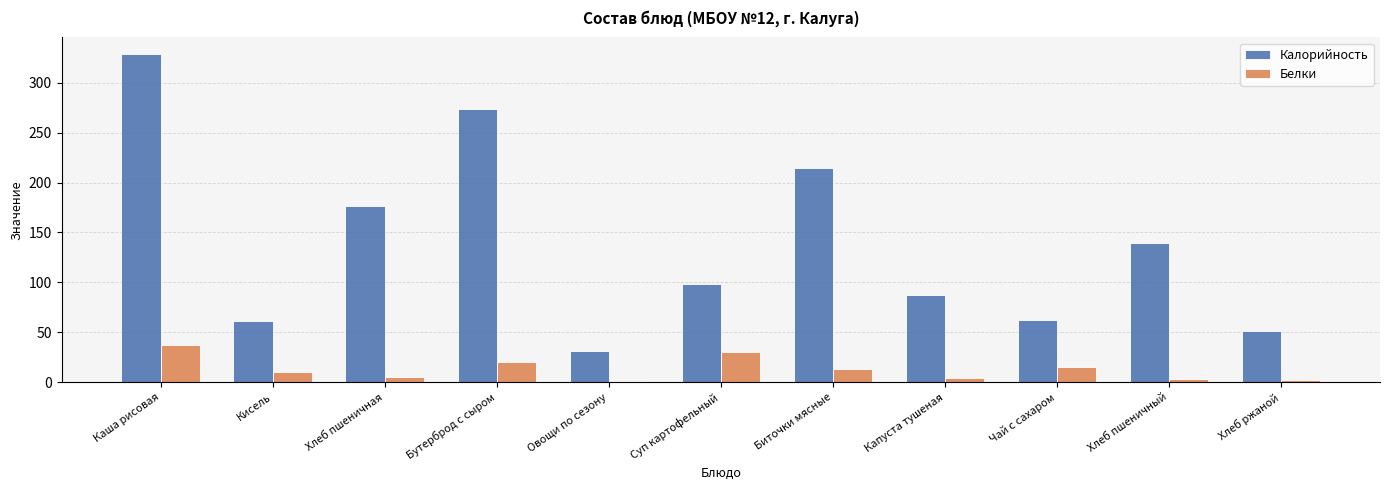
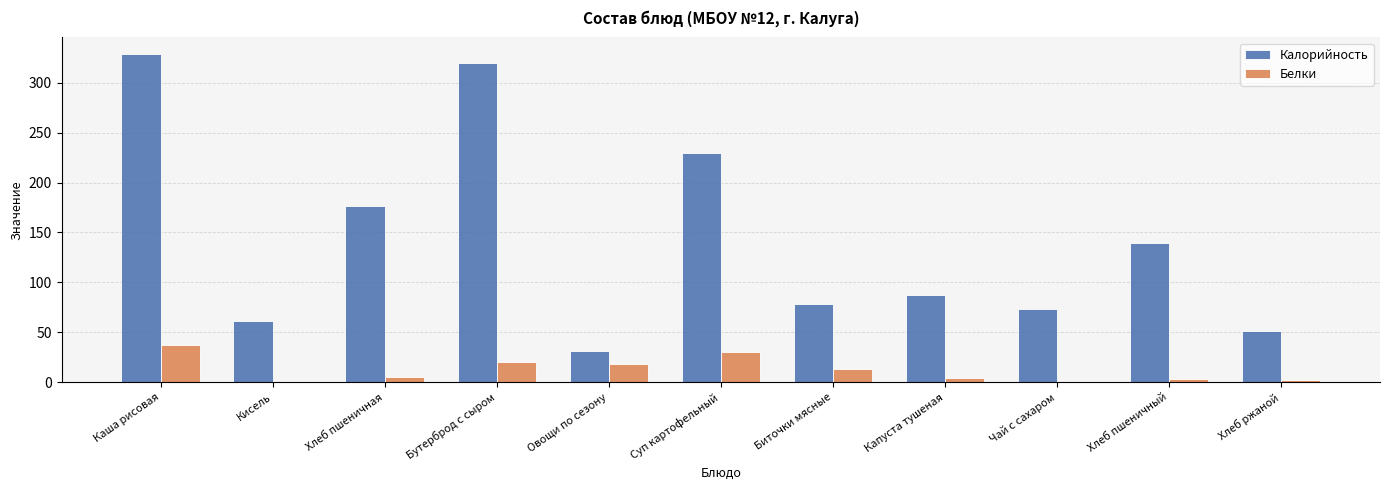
Белки, Кисель: 10 -> 0
Калорийность, Бутерброд с сыром: 270 -> 320
Белки, Овощи по сезону: 0 -> 20
Калорийность, Суп картофельный: 100 -> 230
Калорийность, Биточки мясные: 210 -> 80
Калорийность, Чай с сахаром: 60 -> 70
Белки, Чай с сахаром: 20 -> 0
